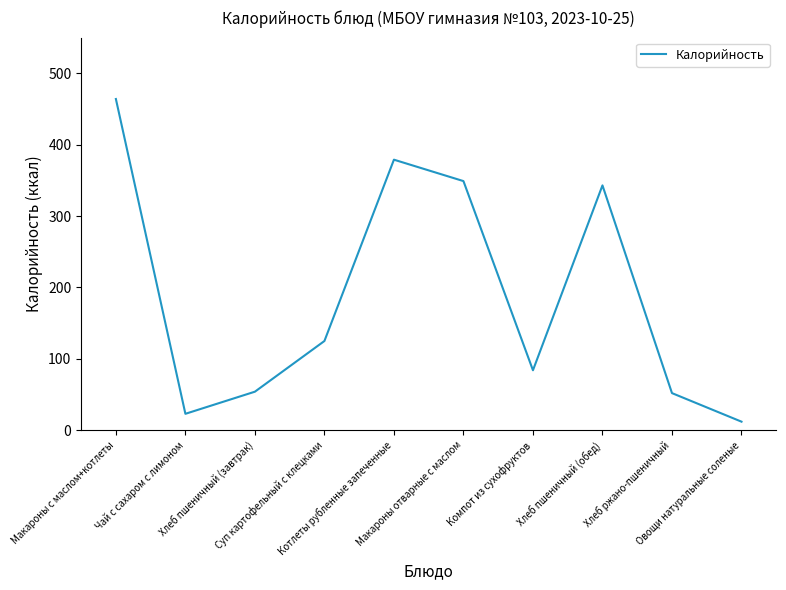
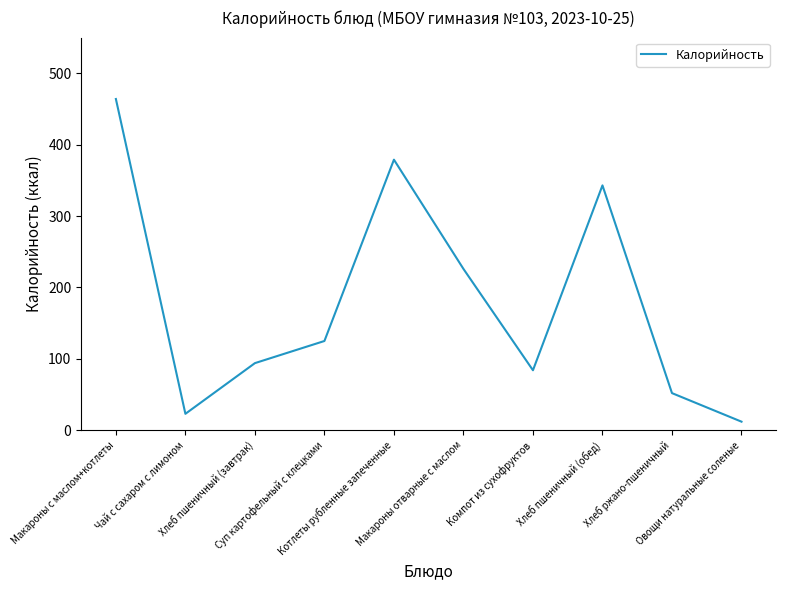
Хлеб пшеничный (завтрак): 50 -> 90
Макароны отварные с маслом: 350 -> 230
